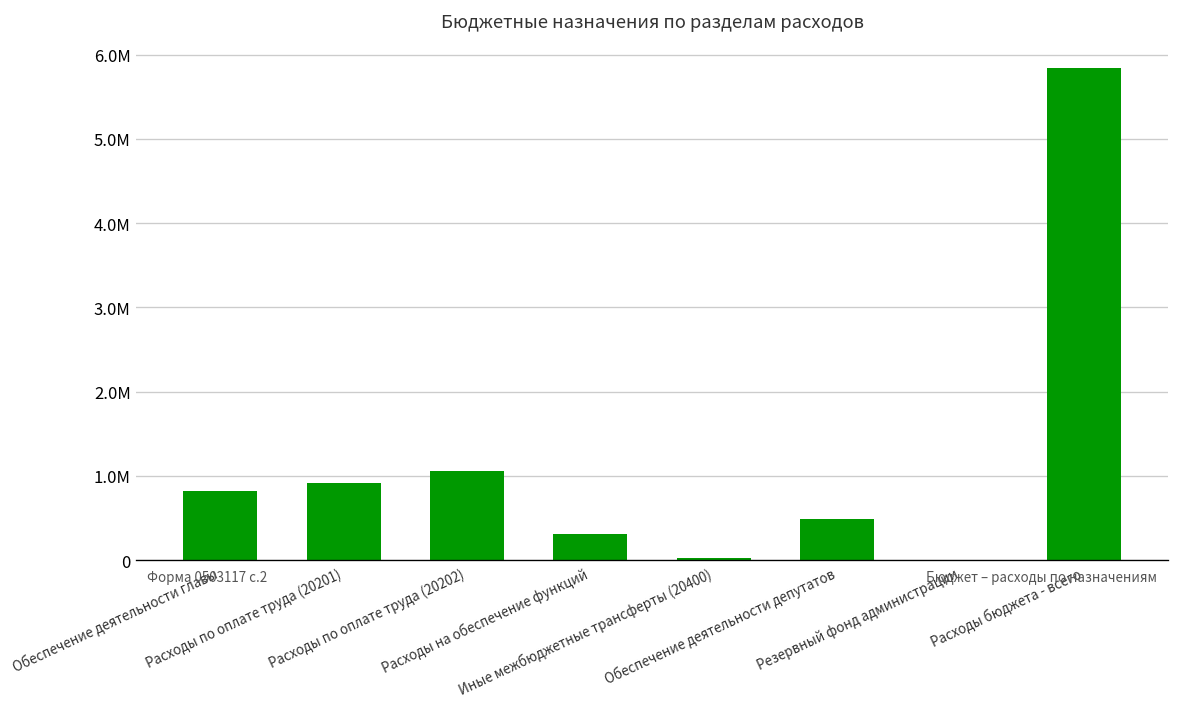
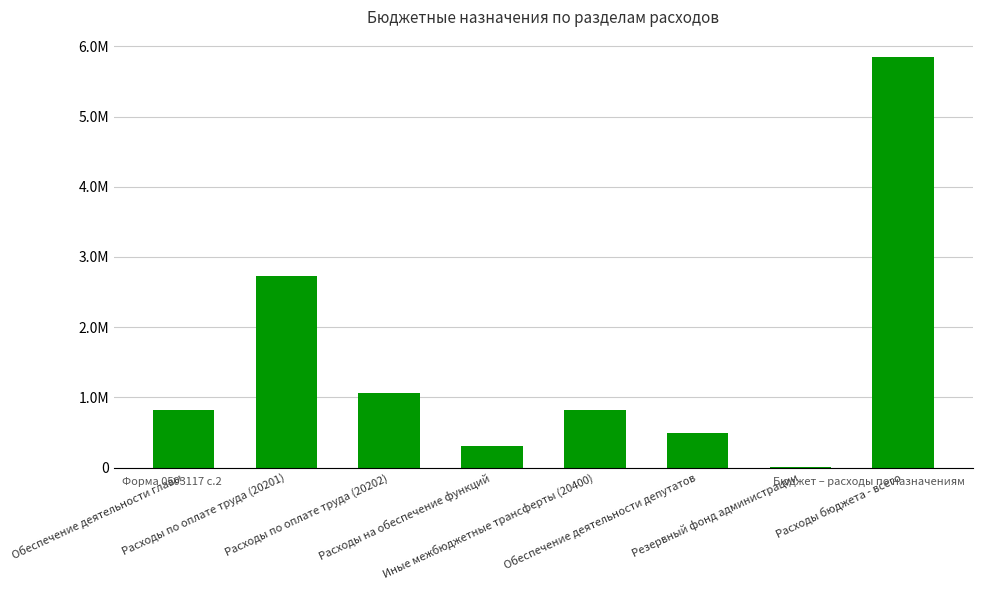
Расходы по оплате труда (20201): 900000 -> 2700000
Иные межбюджетные трансферты (20400): 0 -> 800000
